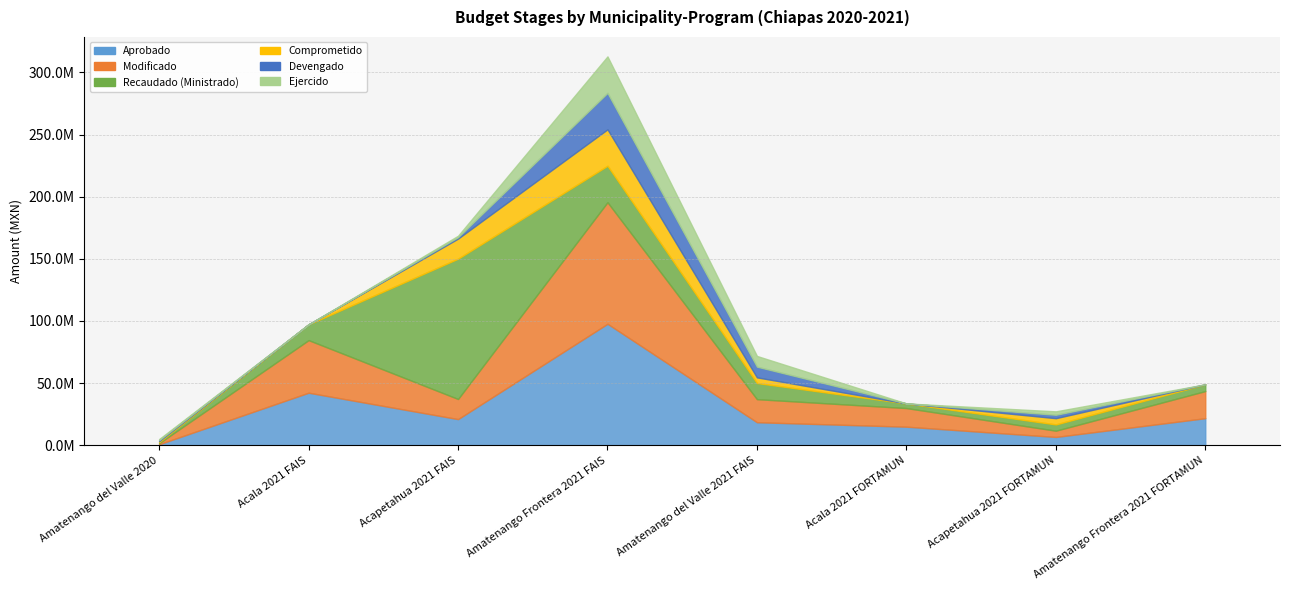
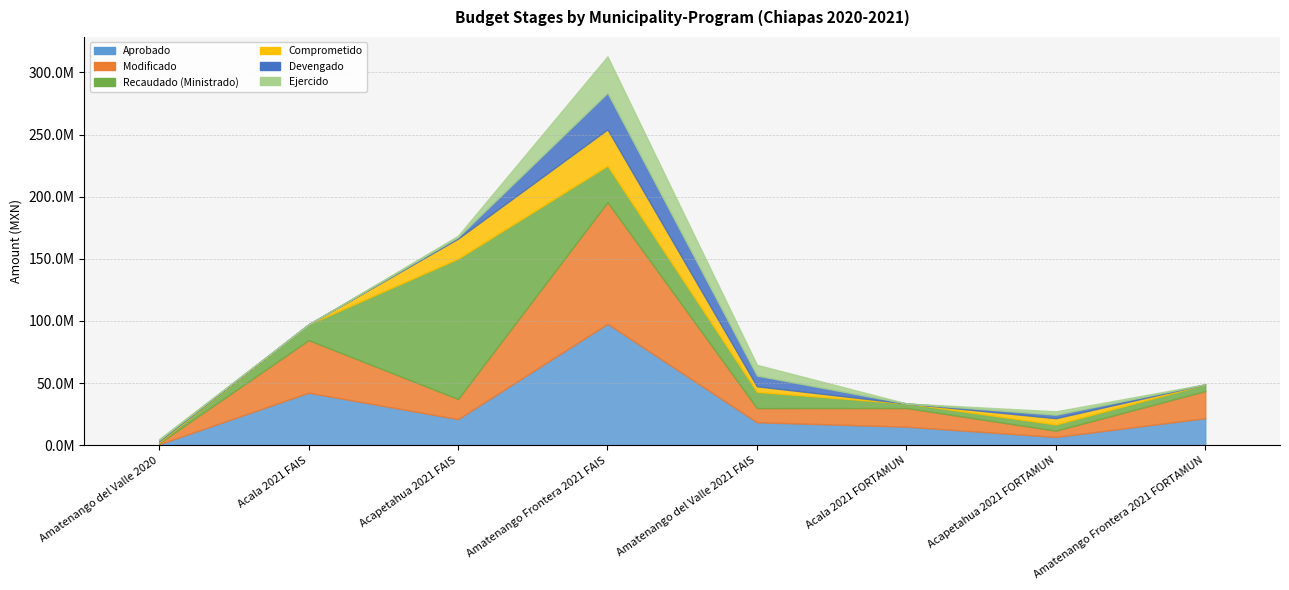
Modificado, Amatenango del Valle 2021 FAIS: 19000000 -> 11000000
